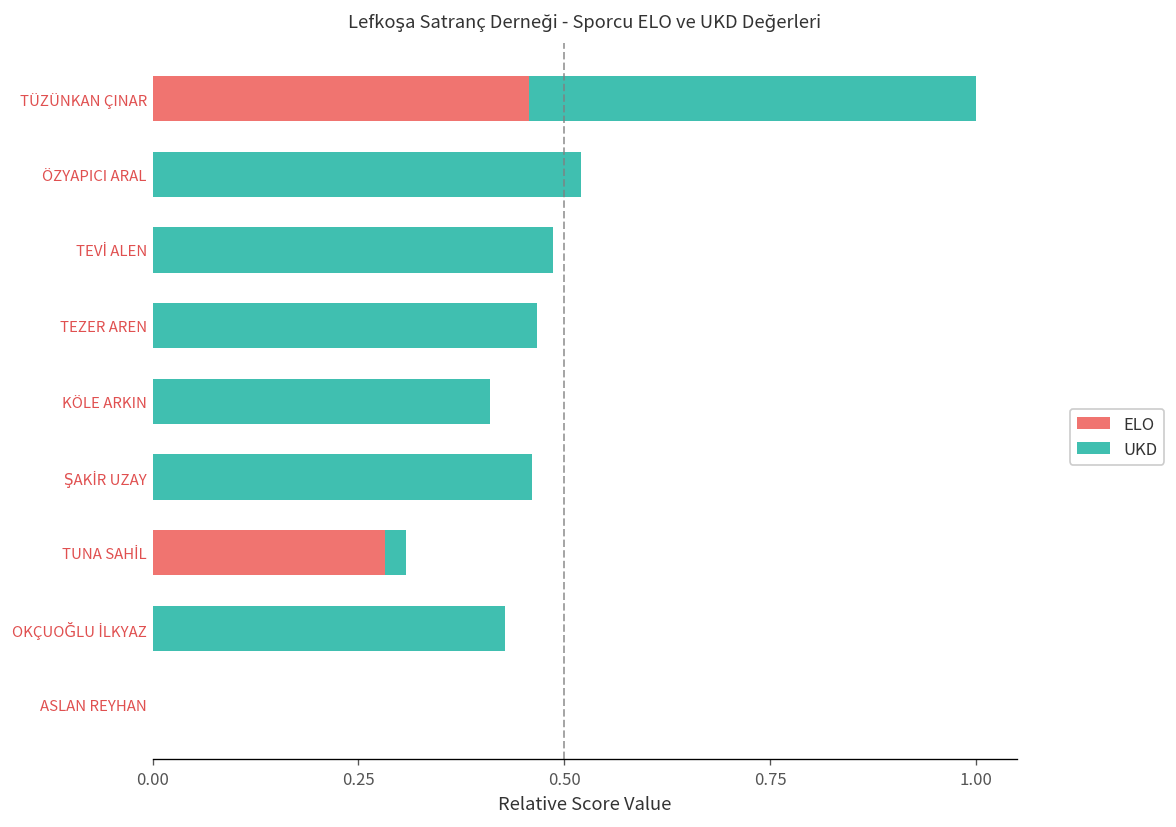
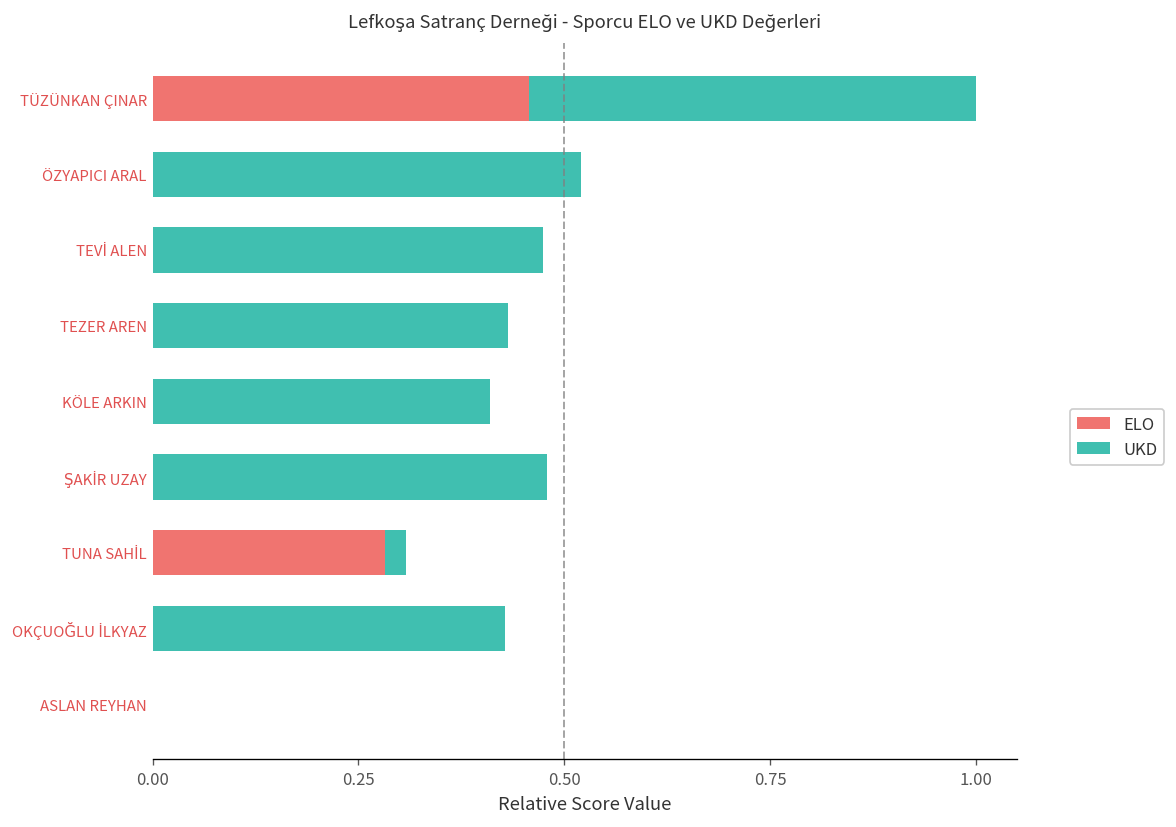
UKD, TEVİ ALEN: 0.49 -> 0.47
UKD, TEZER AREN: 0.47 -> 0.43
UKD, ŞAKİR UZAY: 0.46 -> 0.48
